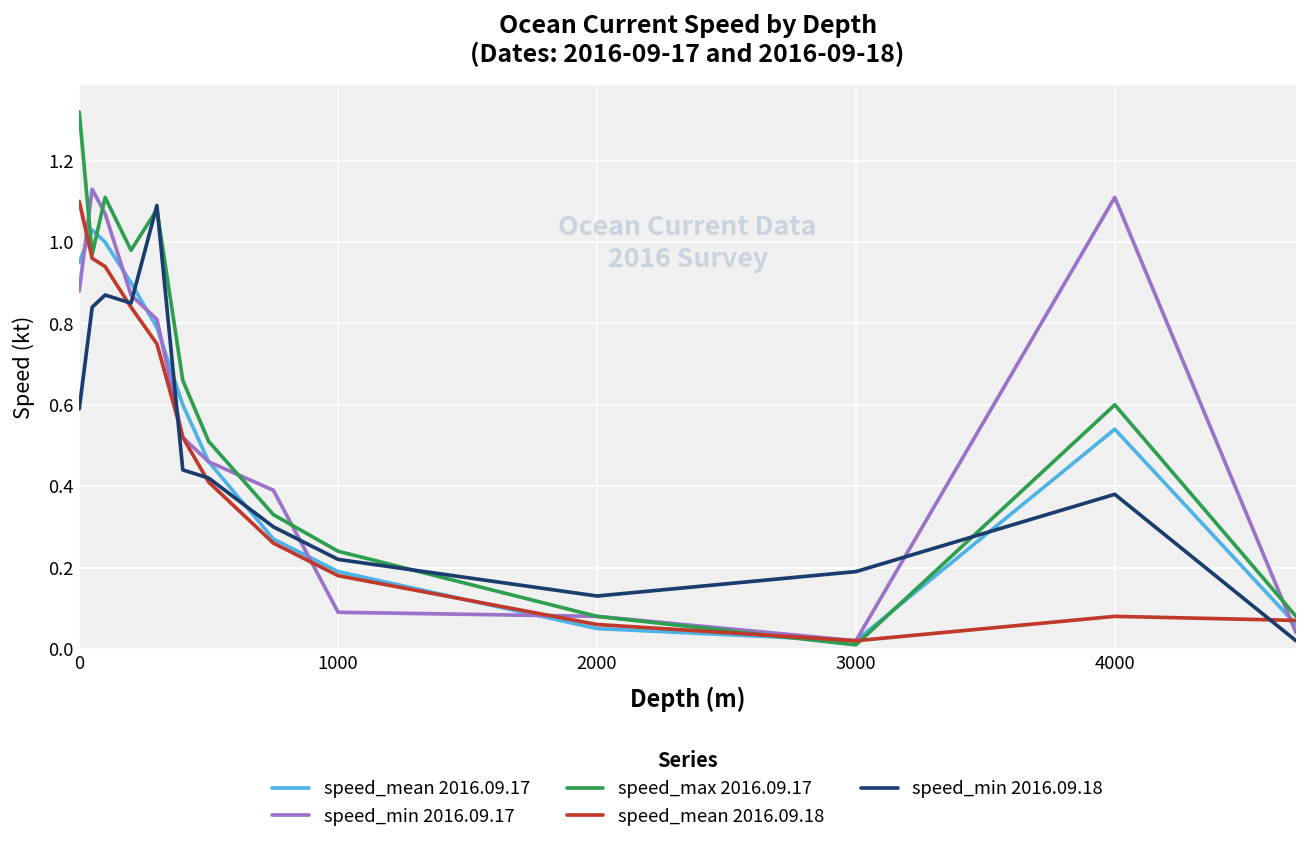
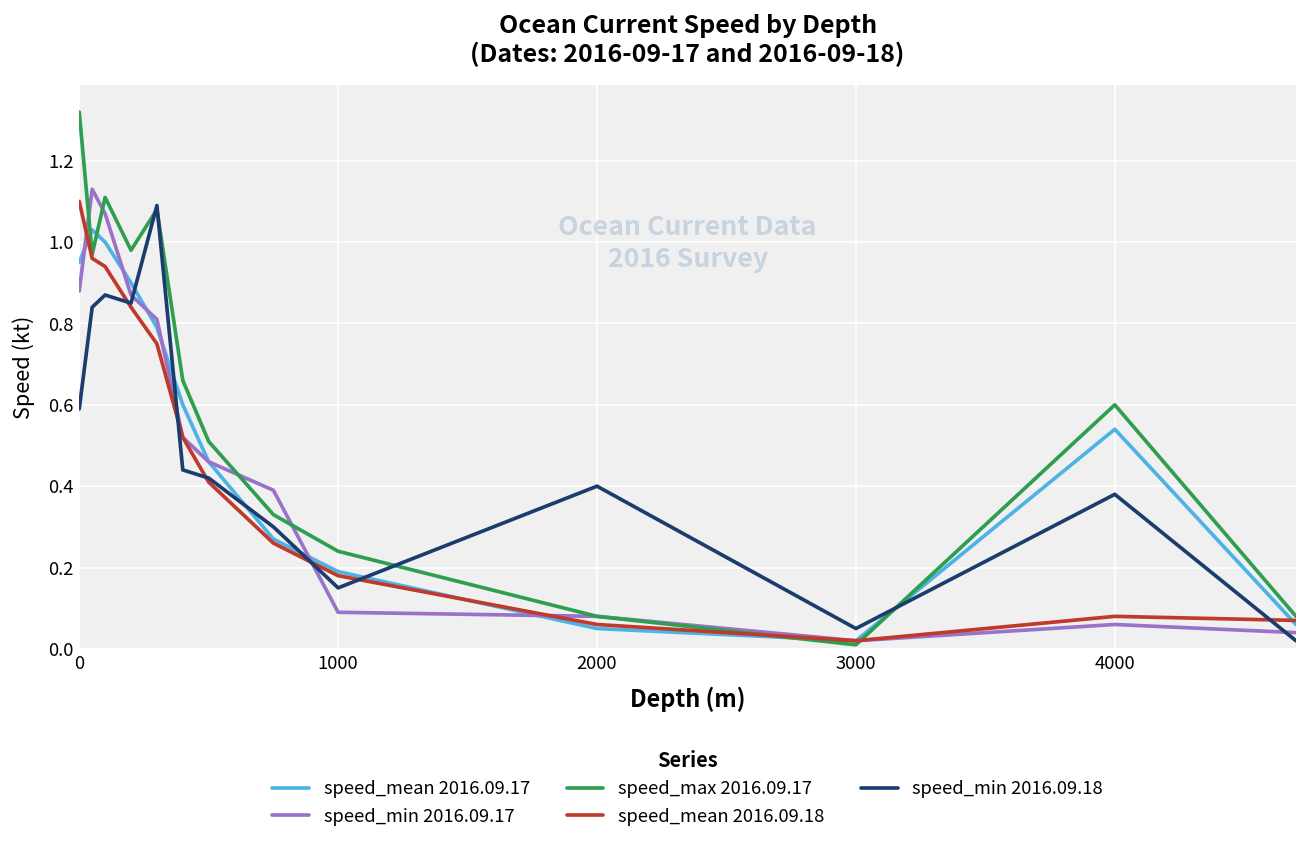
speed_min 2016.09.18, 1000: 0.22 -> 0.15
speed_min 2016.09.18, 2000: 0.13 -> 0.40
speed_min 2016.09.18, 3000: 0.19 -> 0.05
speed_min 2016.09.17, 4000: 1.11 -> 0.06
